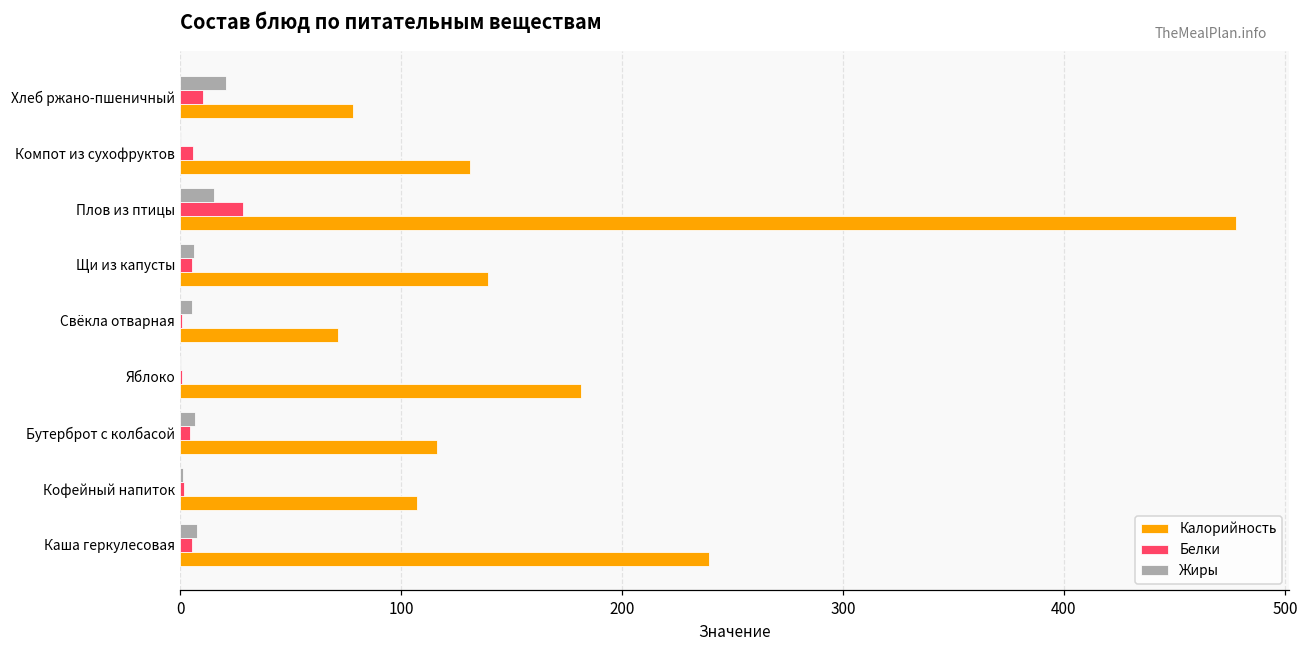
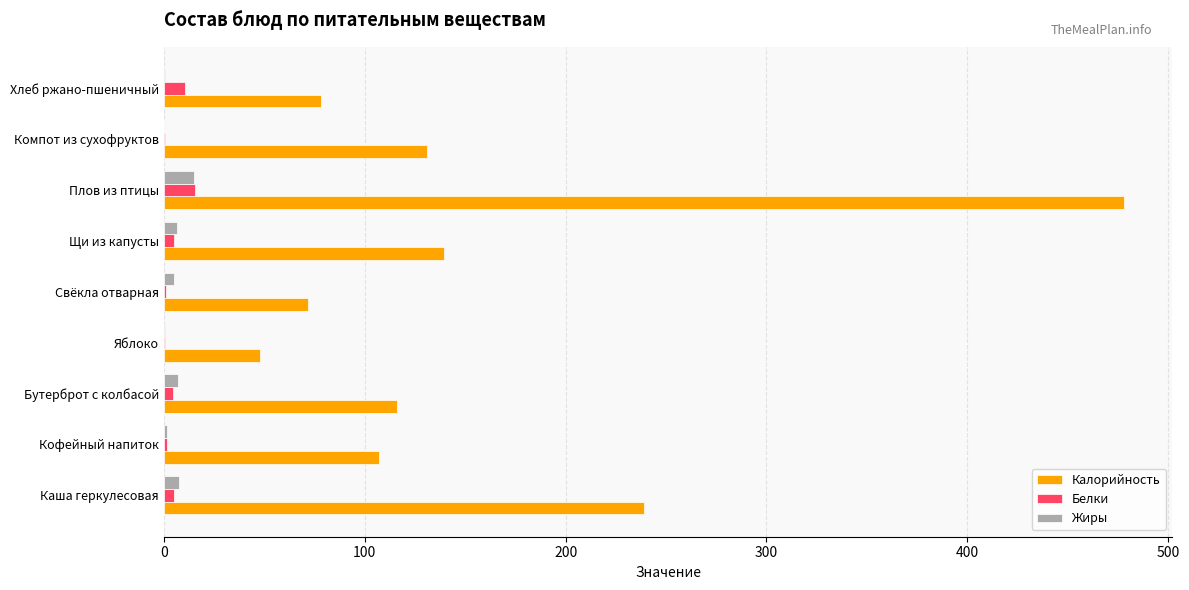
Жиры, Хлеб ржано-пшеничный: 21 -> 1
Белки, Компот из сухофруктов: 6 -> 1
Белки, Плов из птицы: 28 -> 16
Калорийность, Яблоко: 181 -> 48
